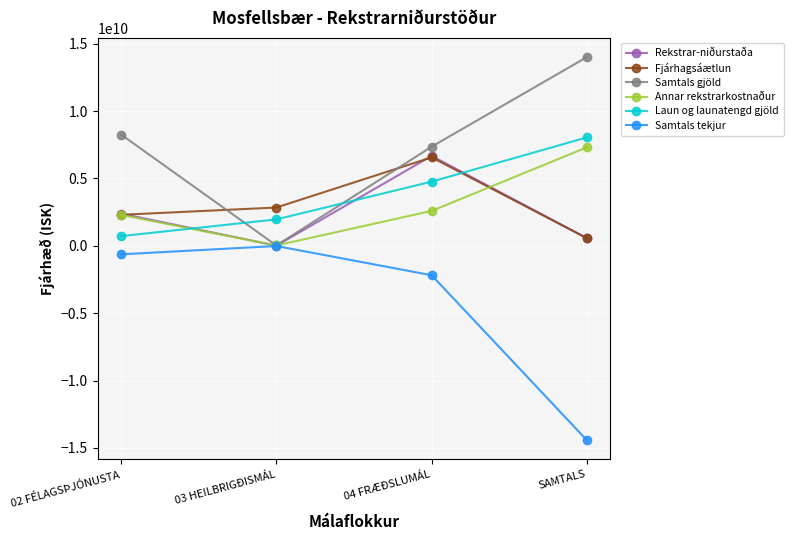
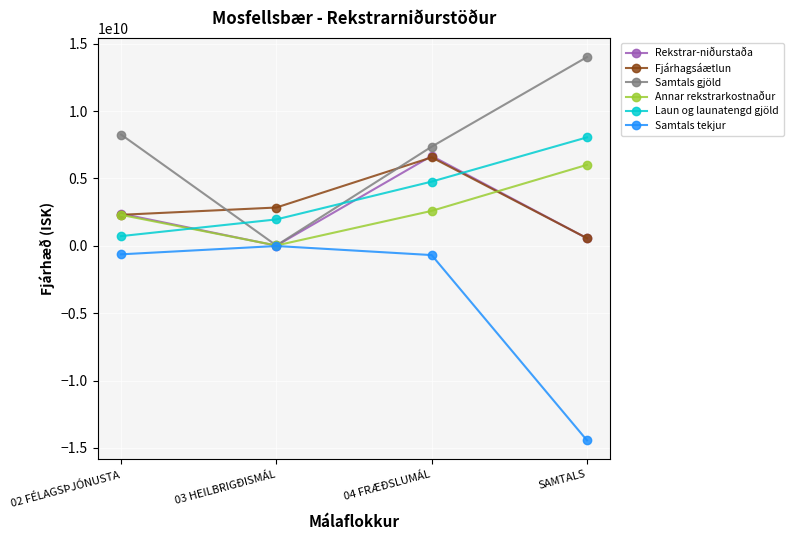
Samtals tekjur, 04 FRÆÐSLUMÁL: -2200000000 -> -700000000
Annar rekstrarkostnaður, SAMTALS: 7300000000 -> 6000000000
